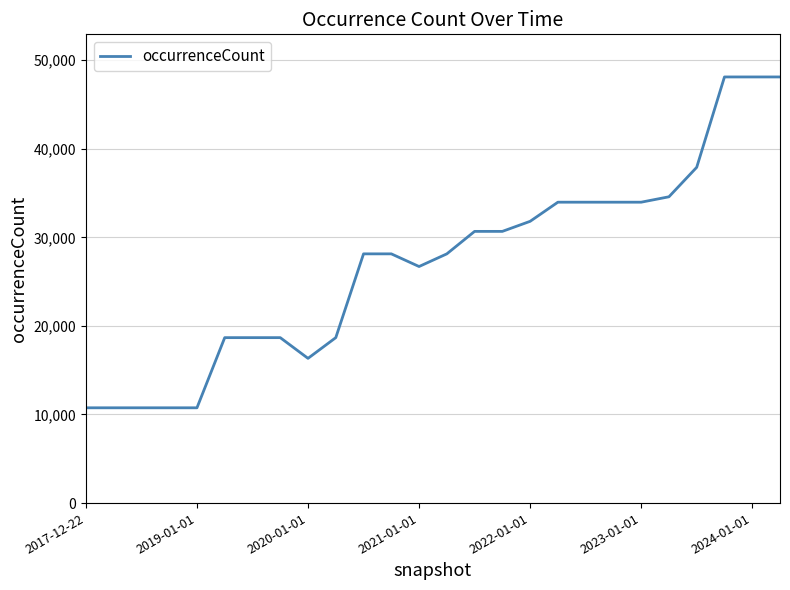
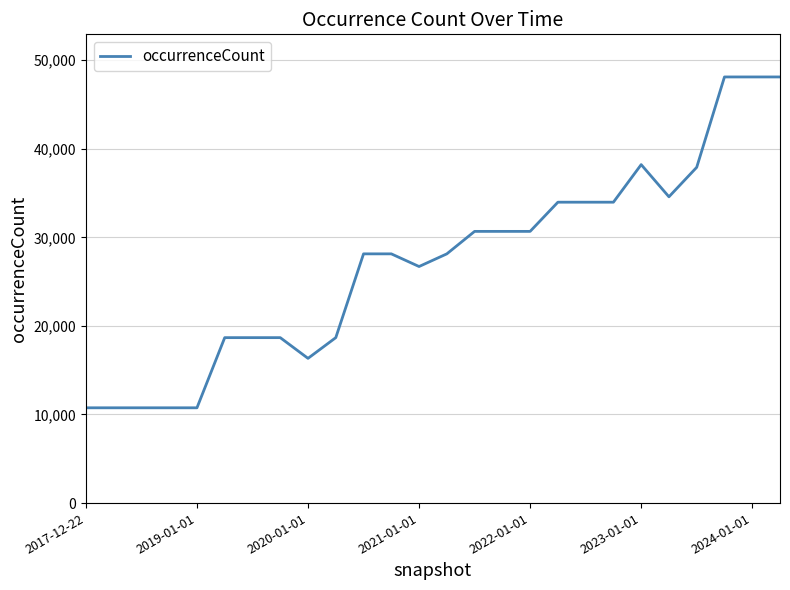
2022-01-01: 32,000 -> 31,000
2023-01-01: 34,000 -> 38,000
